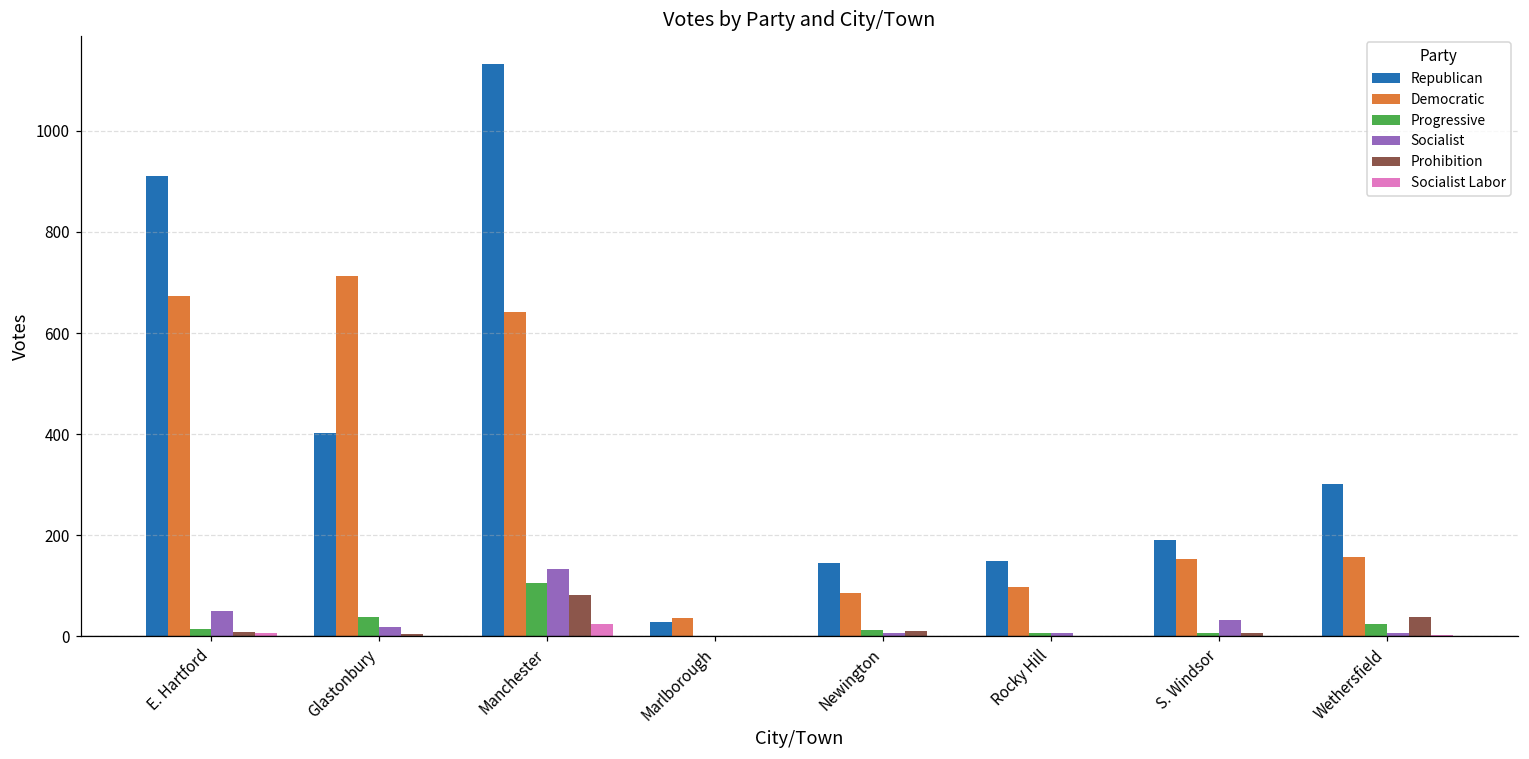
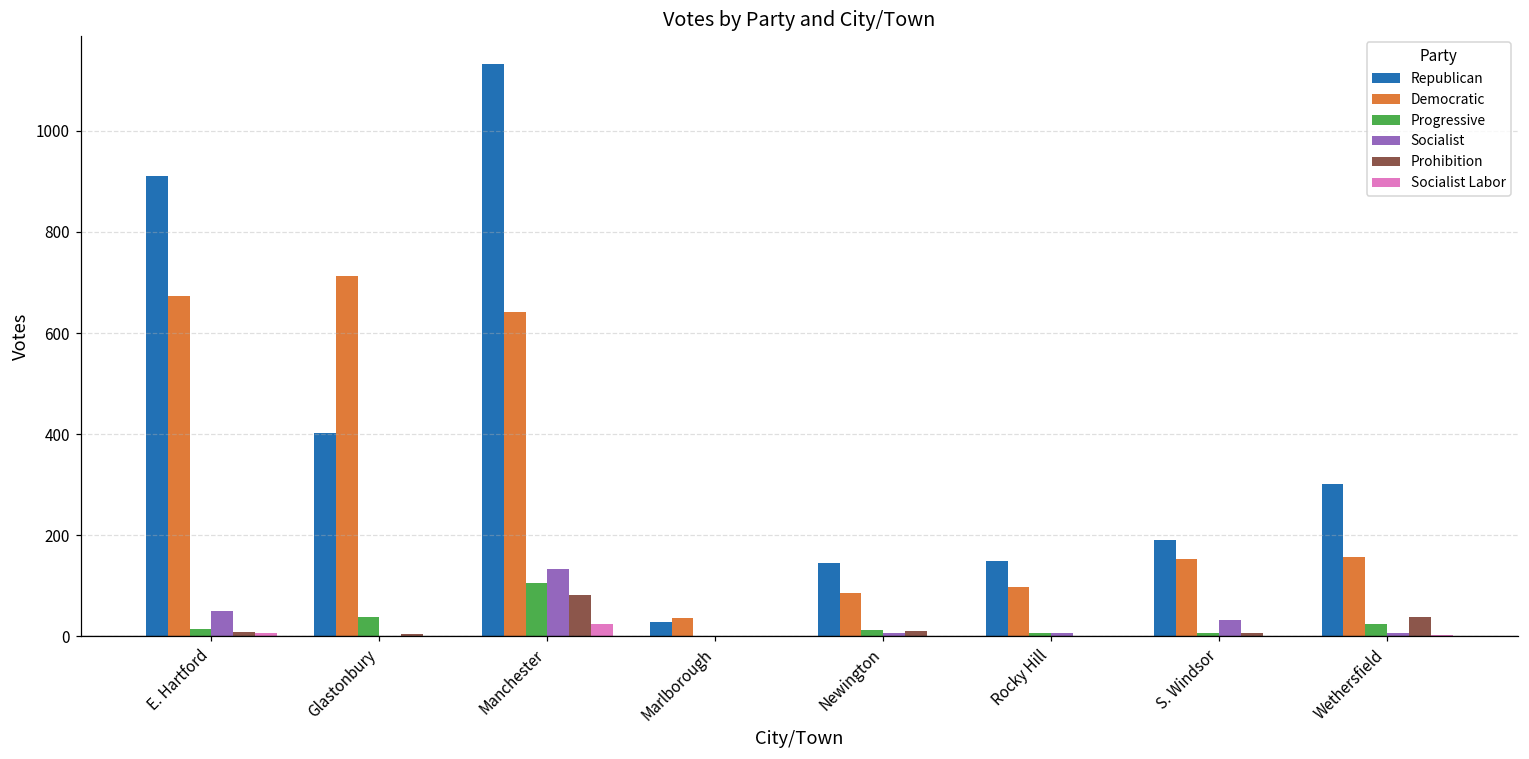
Socialist, Glastonbury: 20 -> 0
